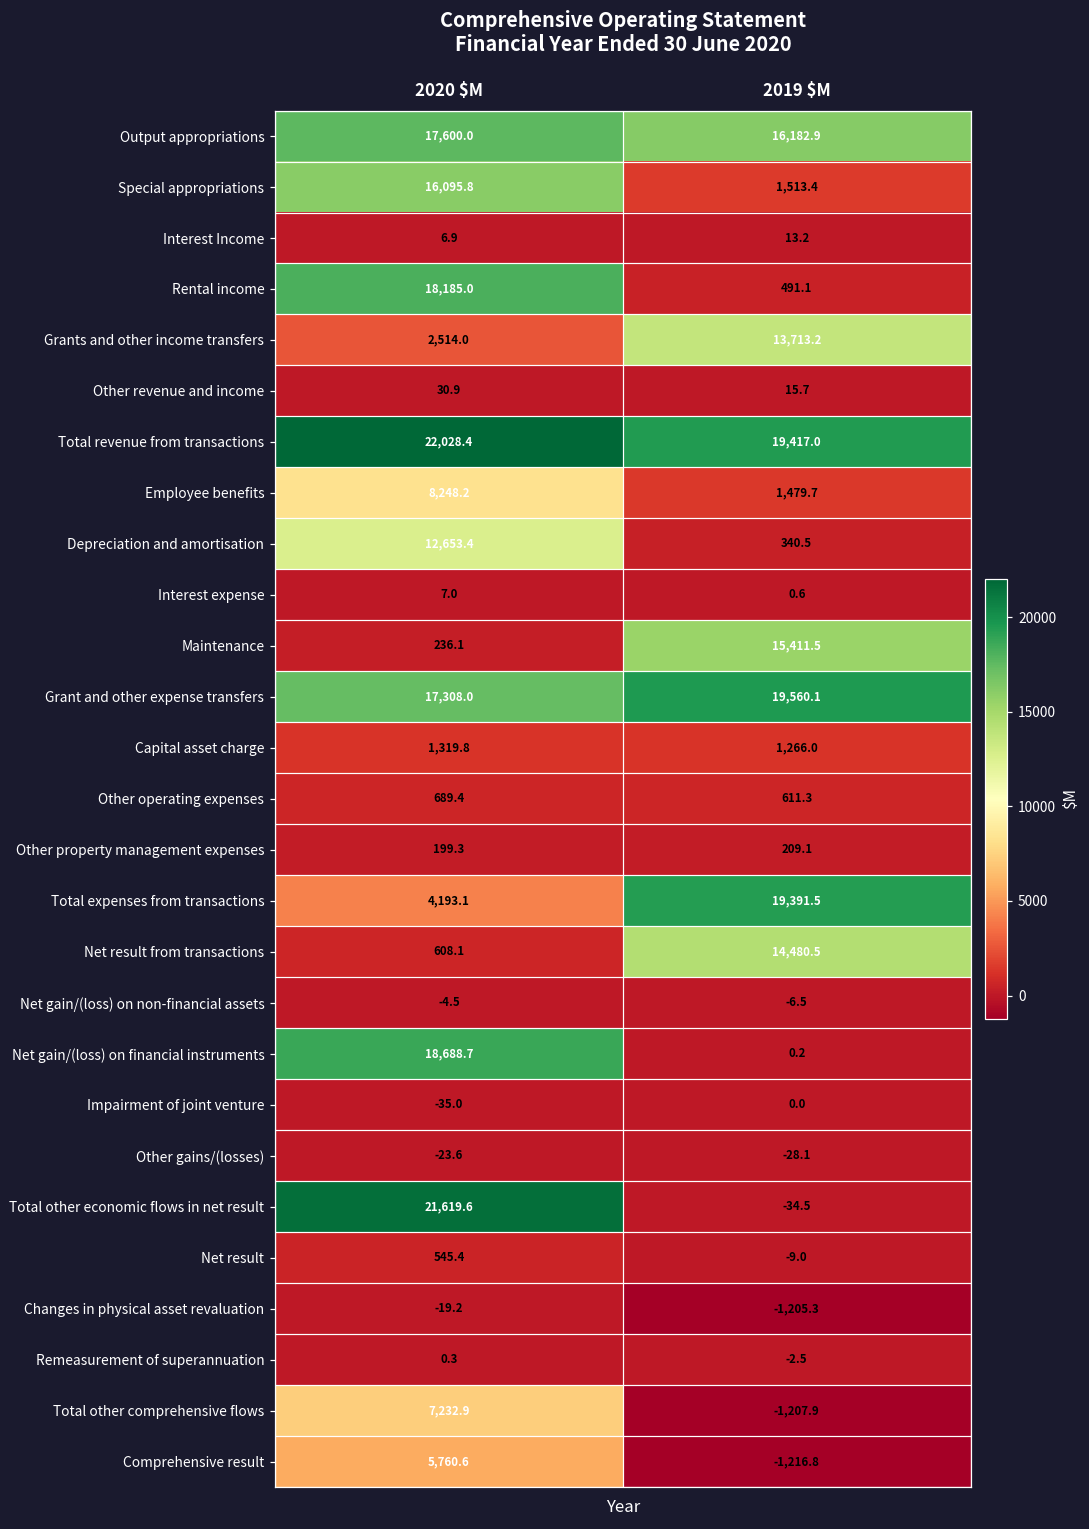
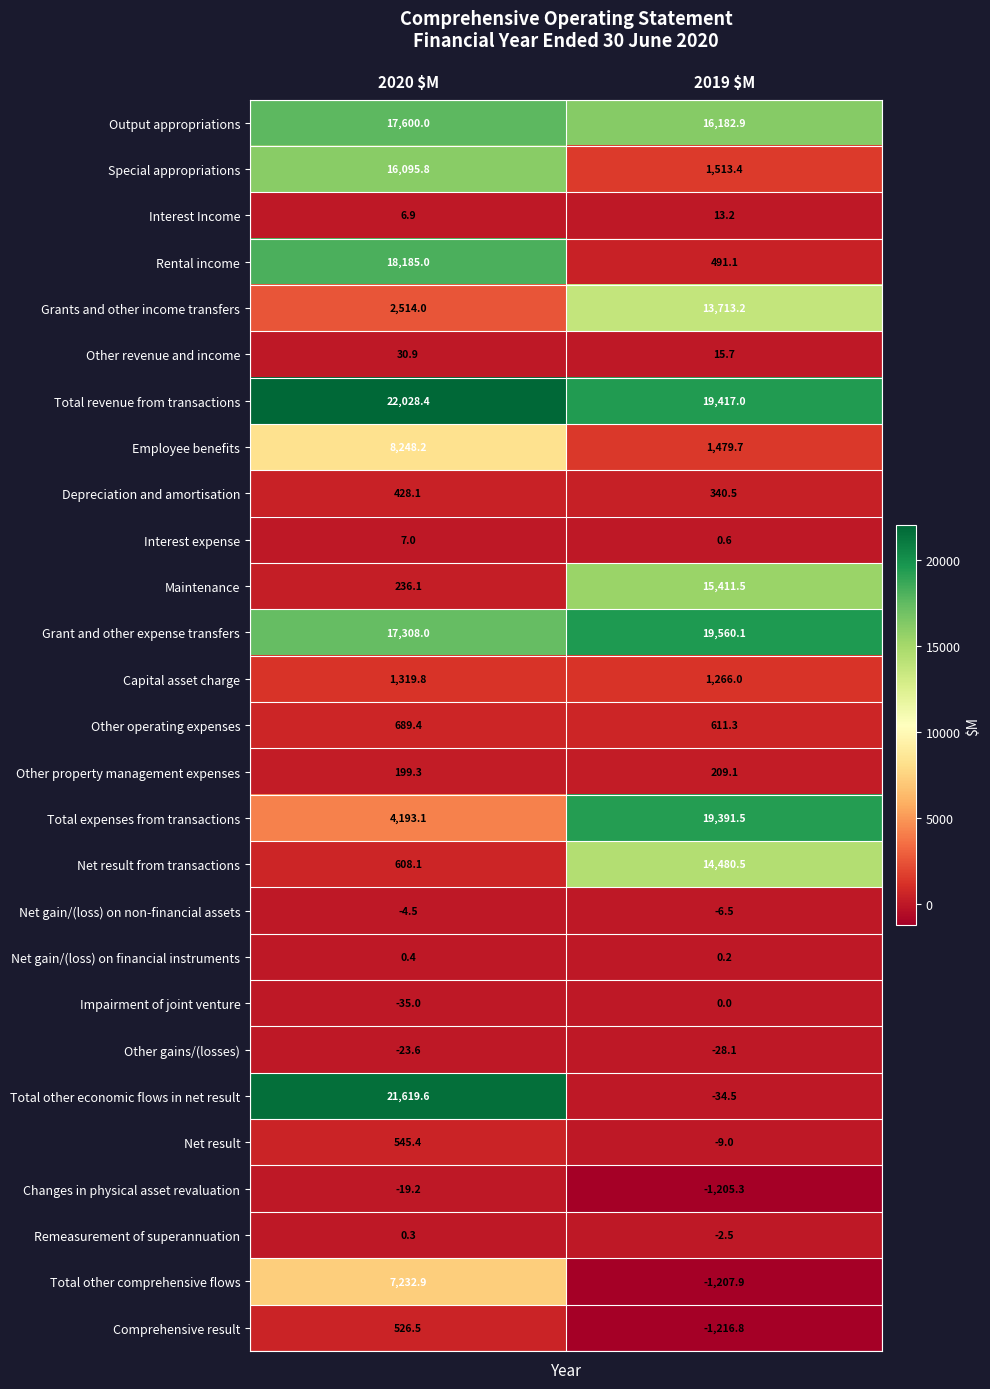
Depreciation and amortisation, 2020 $M: 12,653.4 -> 428.1
Net gain/(loss) on financial instruments, 2020 $M: 18,688.7 -> 0.4
Comprehensive result, 2020 $M: 5,760.6 -> 526.5
